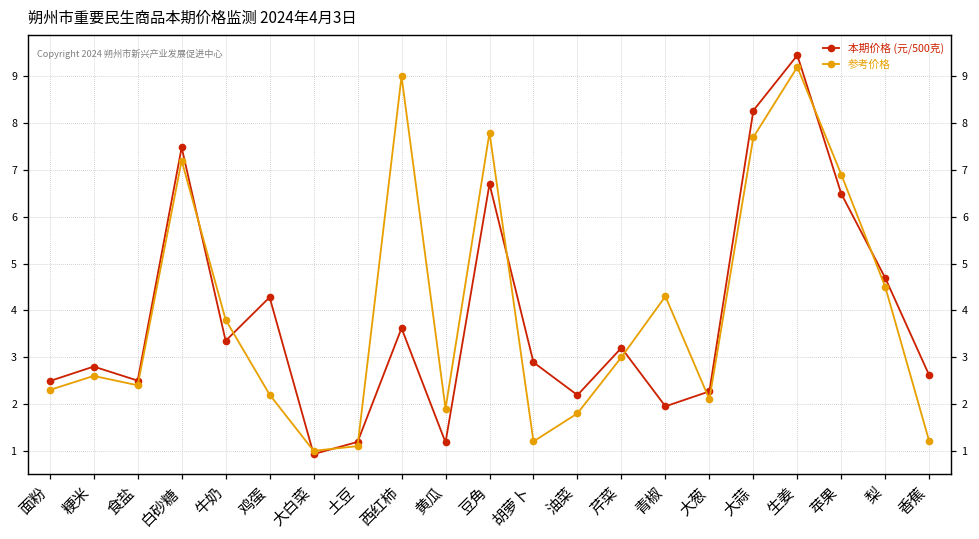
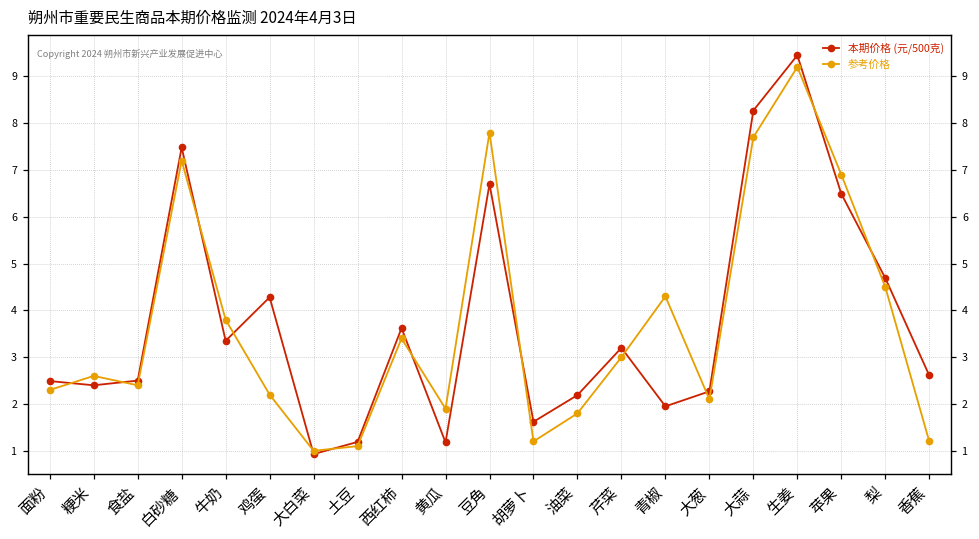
本期价格 (元/500克), 粳米: 2.8 -> 2.4
参考价格, 西红柿: 9.0 -> 3.4
本期价格 (元/500克), 胡萝卜: 2.9 -> 1.6
